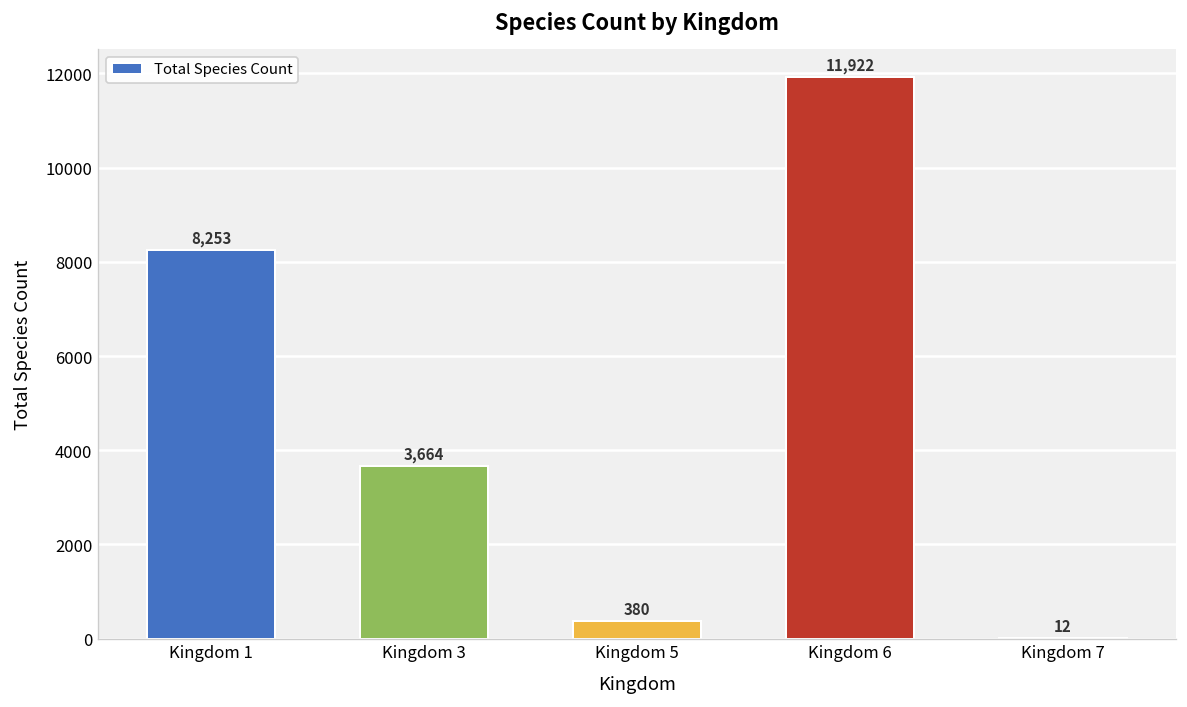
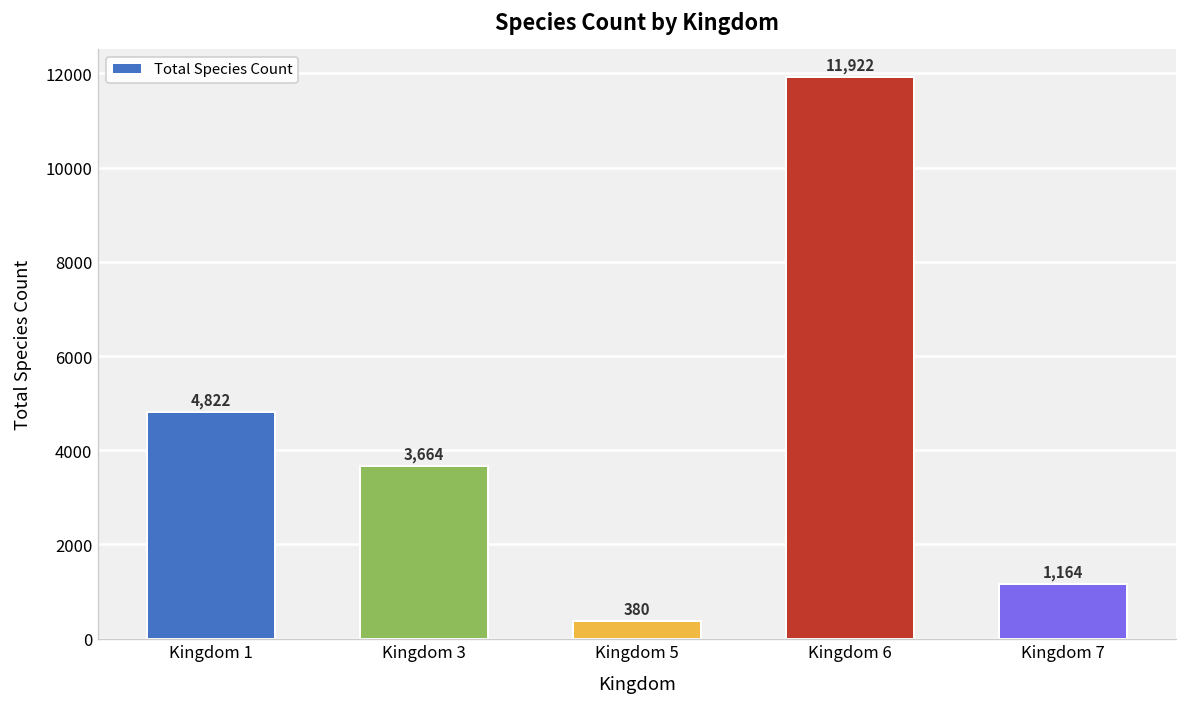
Kingdom 1: 8,253 -> 4,822
Kingdom 7: 12 -> 1,164
